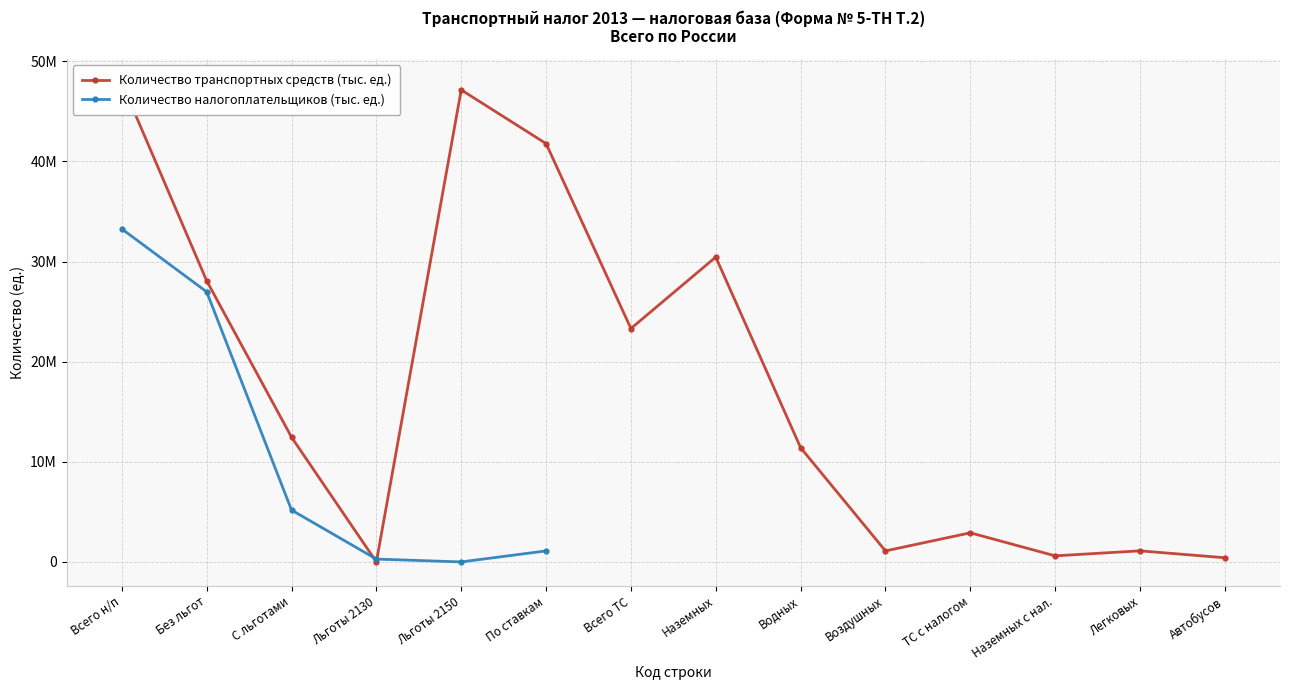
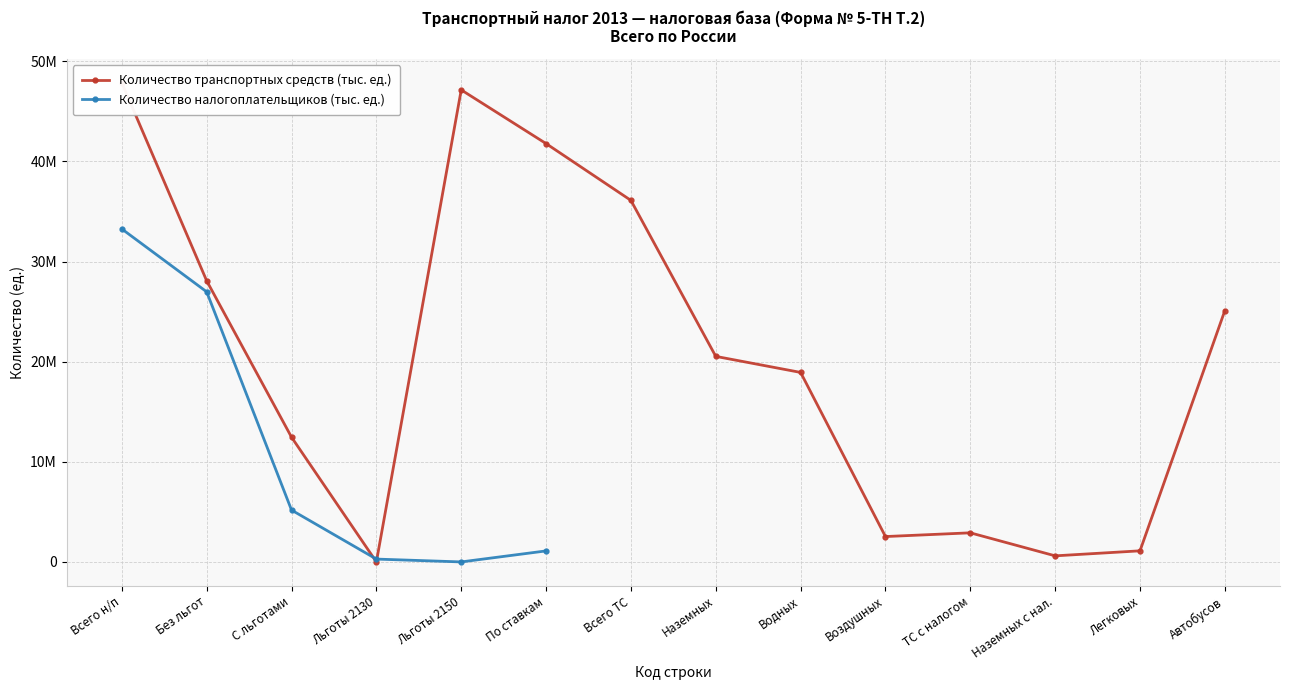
Количество транспортных средств (тыс. ед.), Всего ТС: 23300000 -> 36100000
Количество транспортных средств (тыс. ед.), Наземных: 30500000 -> 20500000
Количество транспортных средств (тыс. ед.), Водных: 11400000 -> 18900000
Количество транспортных средств (тыс. ед.), Воздушных: 1100000 -> 2500000
Количество транспортных средств (тыс. ед.), Автобусов: 400000 -> 25100000
